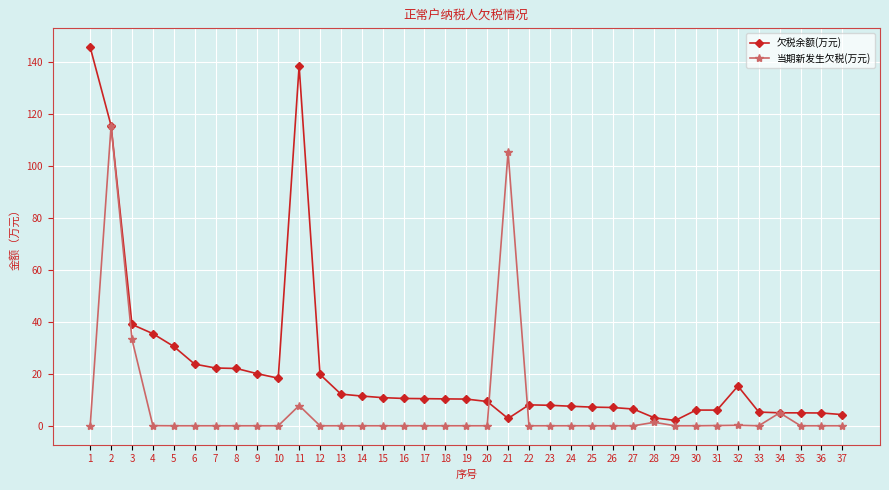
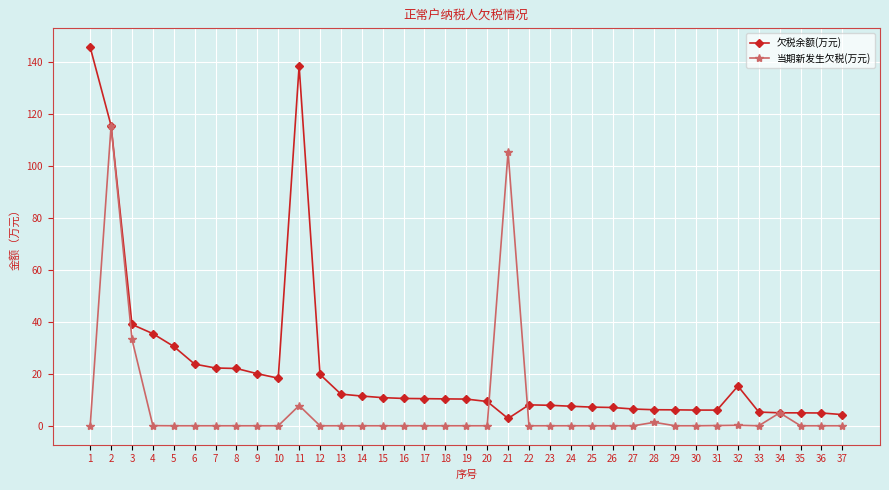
欠税余额(万元), 28: 3 -> 6
欠税余额(万元), 29: 2 -> 6
